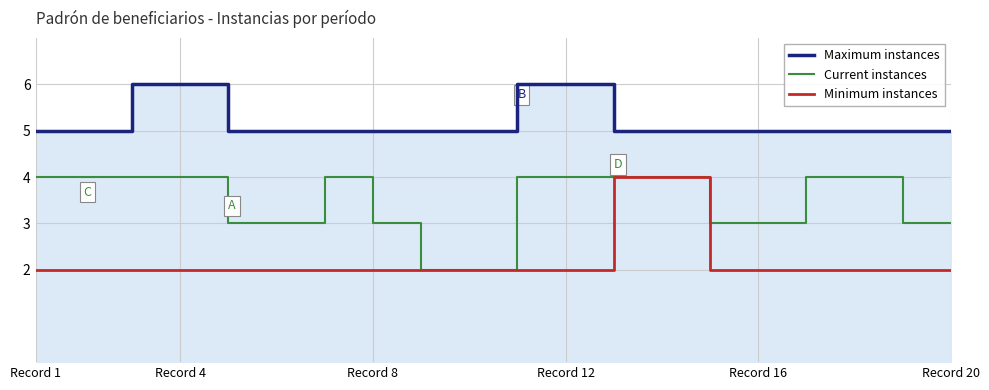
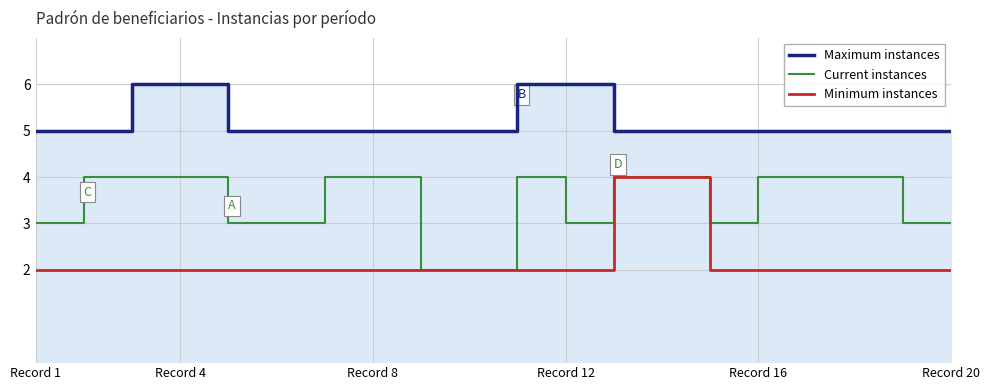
Current instances, Record 1: 4 -> 3
Current instances, Record 8: 3 -> 4
Current instances, Record 12: 4 -> 3
Current instances, Record 16: 3 -> 4
